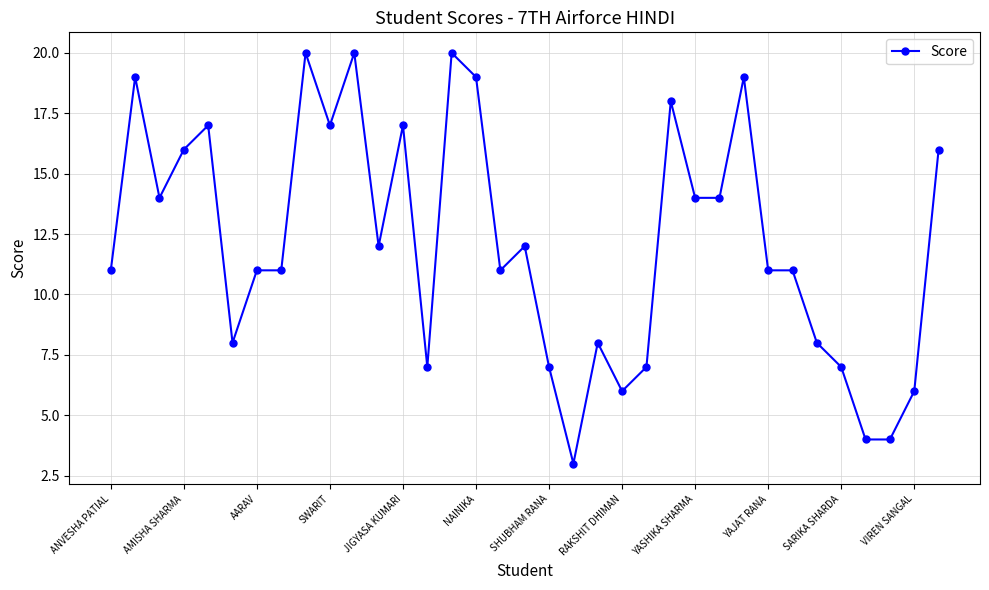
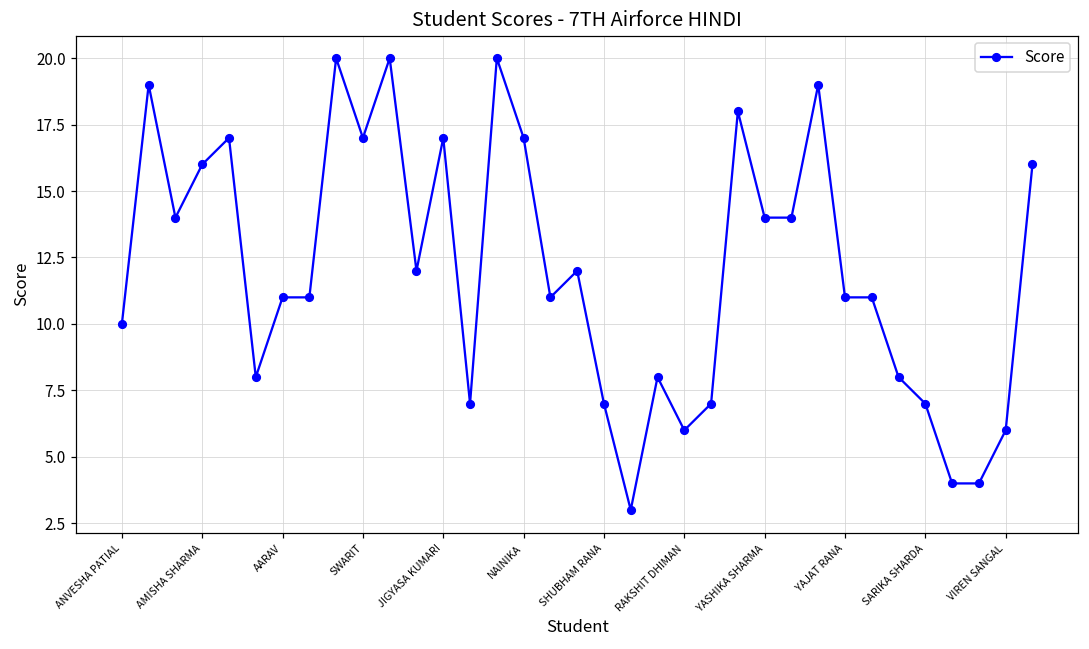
ANVESHA PATIAL: 11 -> 10
NAINIKA: 19 -> 17
